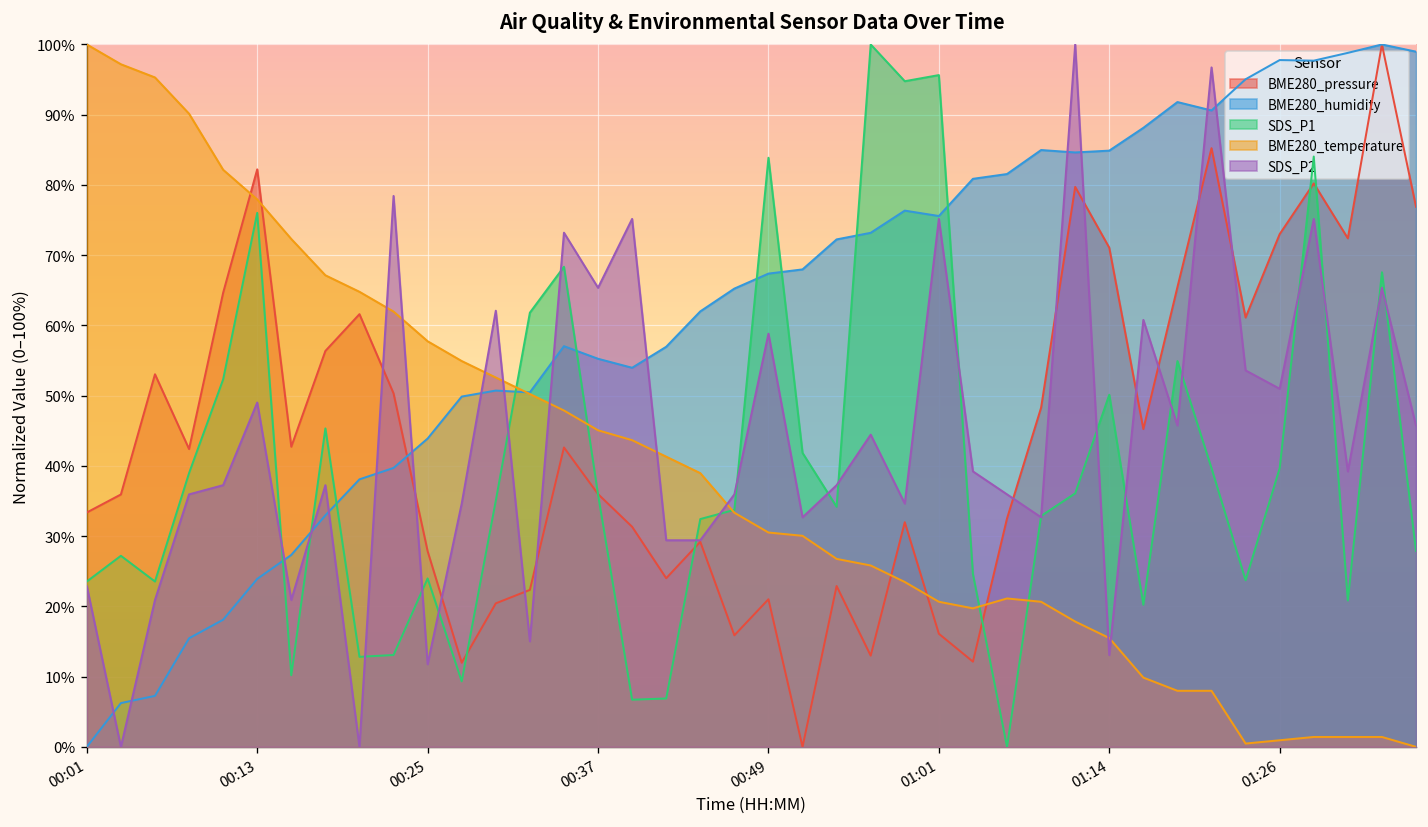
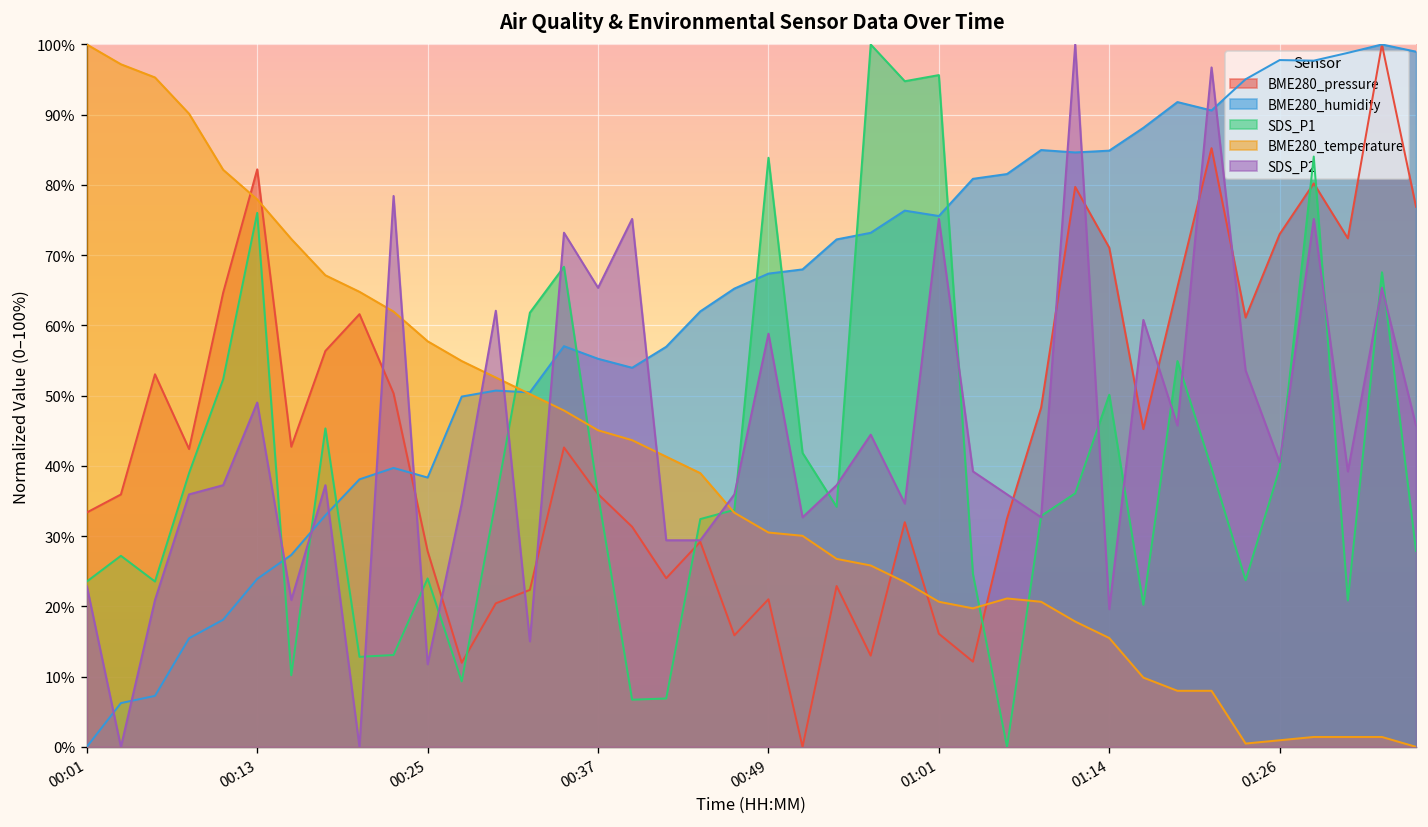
BME280_humidity, 00:25: 44% -> 38%
SDS_P2, 01:14: 13% -> 20%
SDS_P2, 01:26: 51% -> 41%
